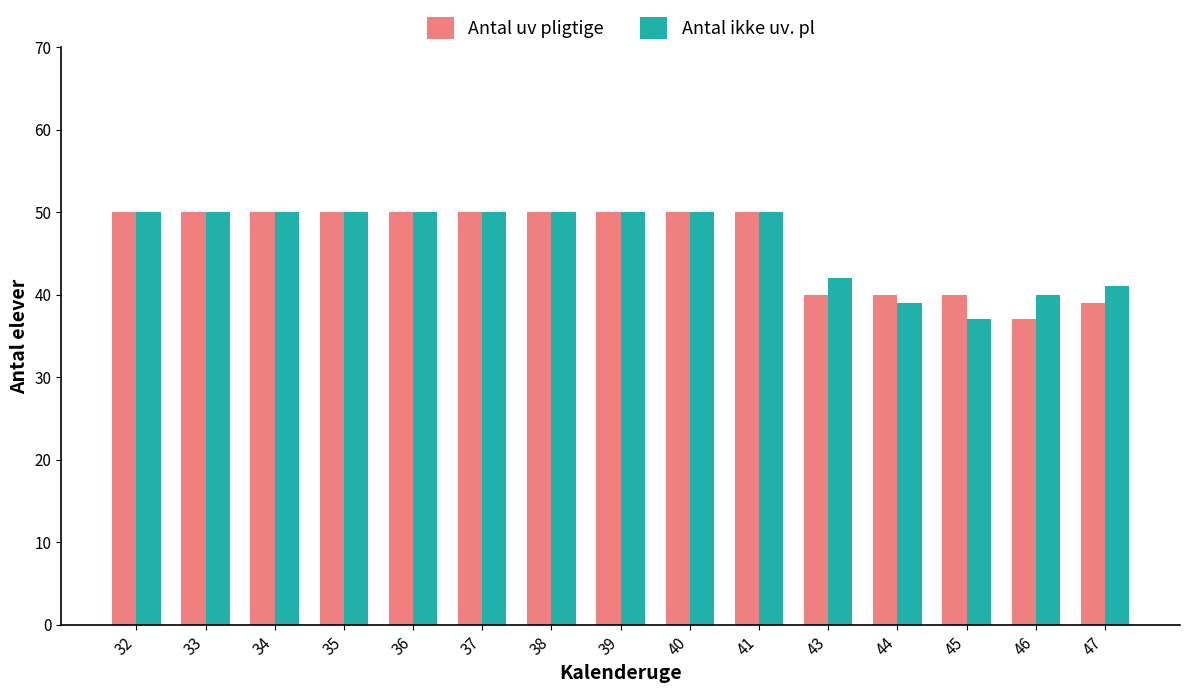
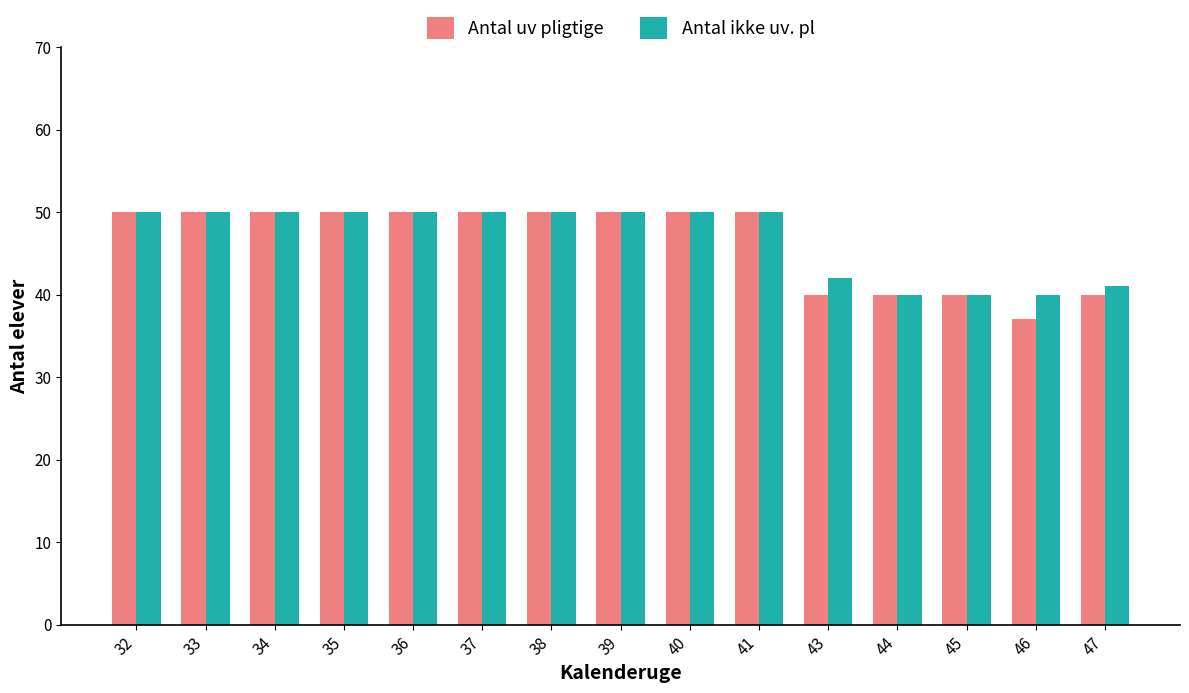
Antal ikke uv. pl, 44: 39 -> 40
Antal ikke uv. pl, 45: 37 -> 40
Antal uv pligtige, 47: 39 -> 40
